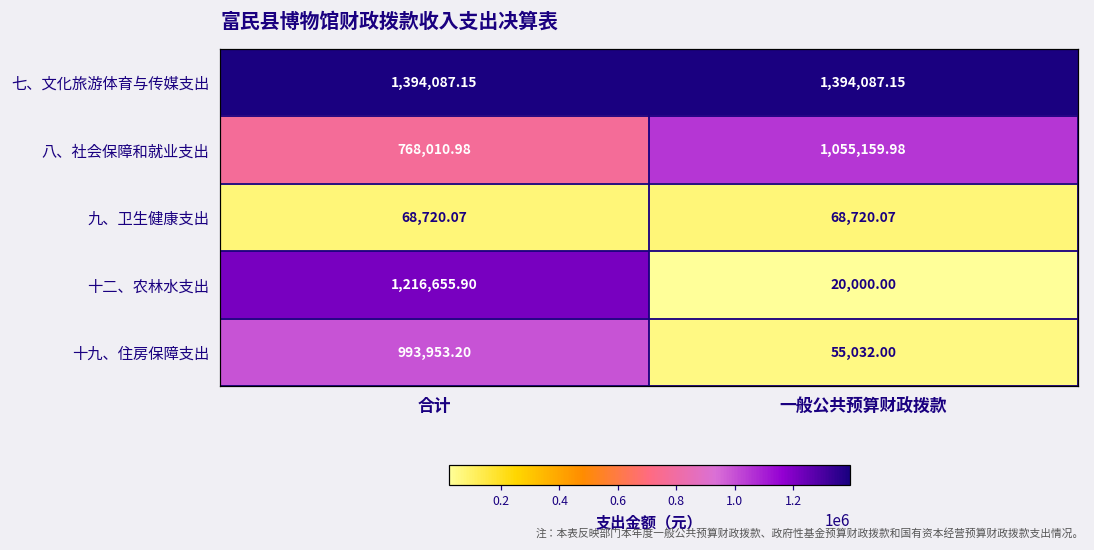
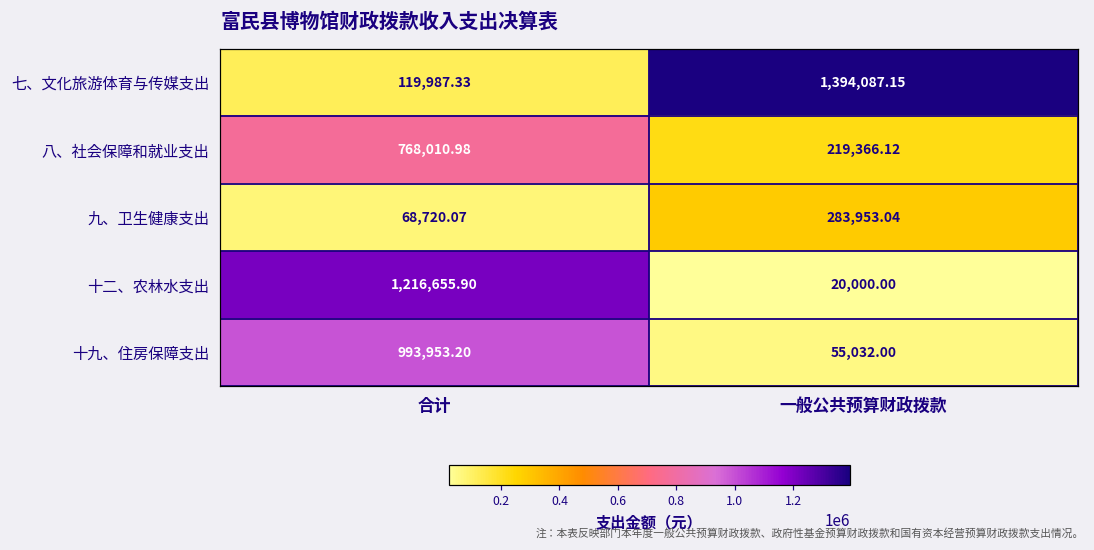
七、文化旅游体育与传媒支出, 合计: 1,394,087.15 -> 119,987.33
八、社会保障和就业支出, 一般公共预算财政拨款: 1,055,159.98 -> 219,366.12
九、卫生健康支出, 一般公共预算财政拨款: 68,720.07 -> 283,953.04
